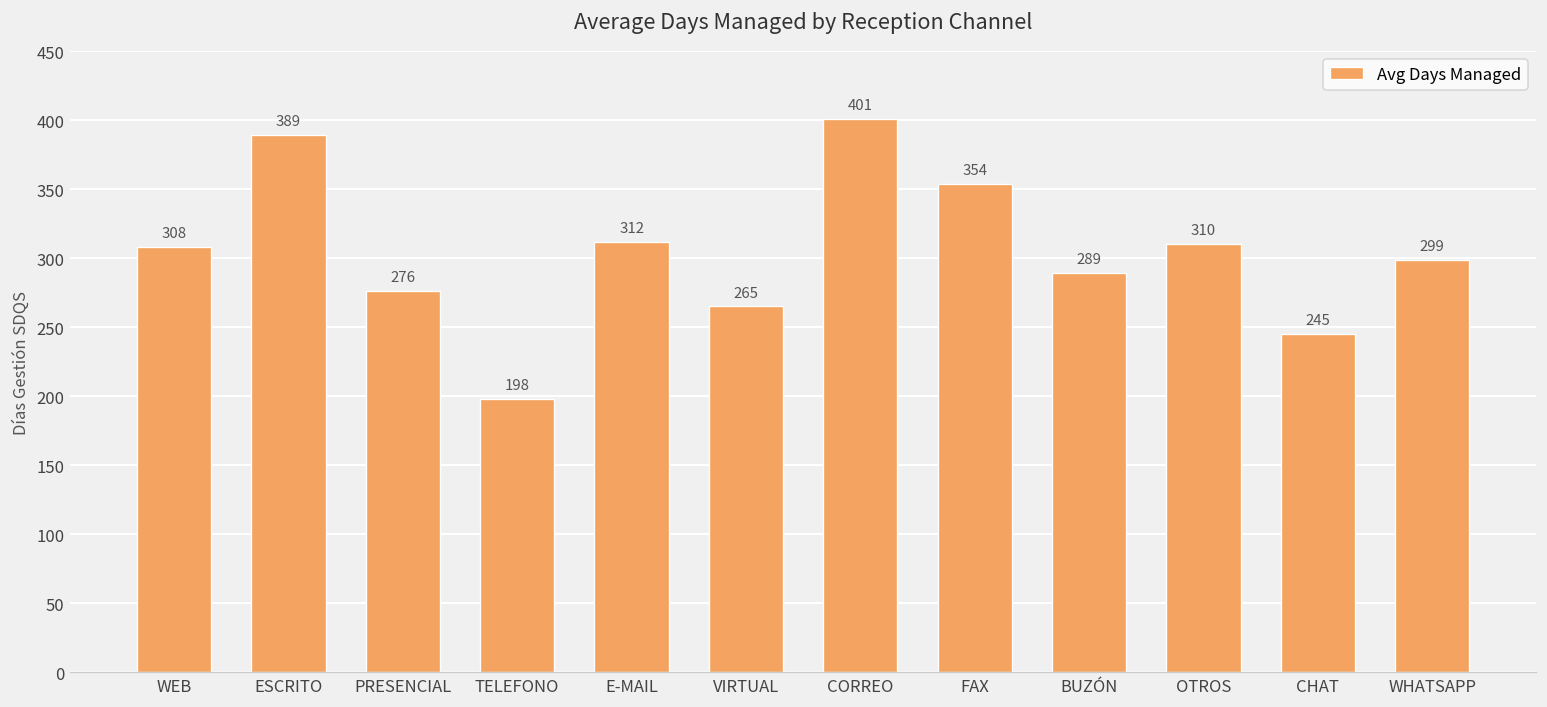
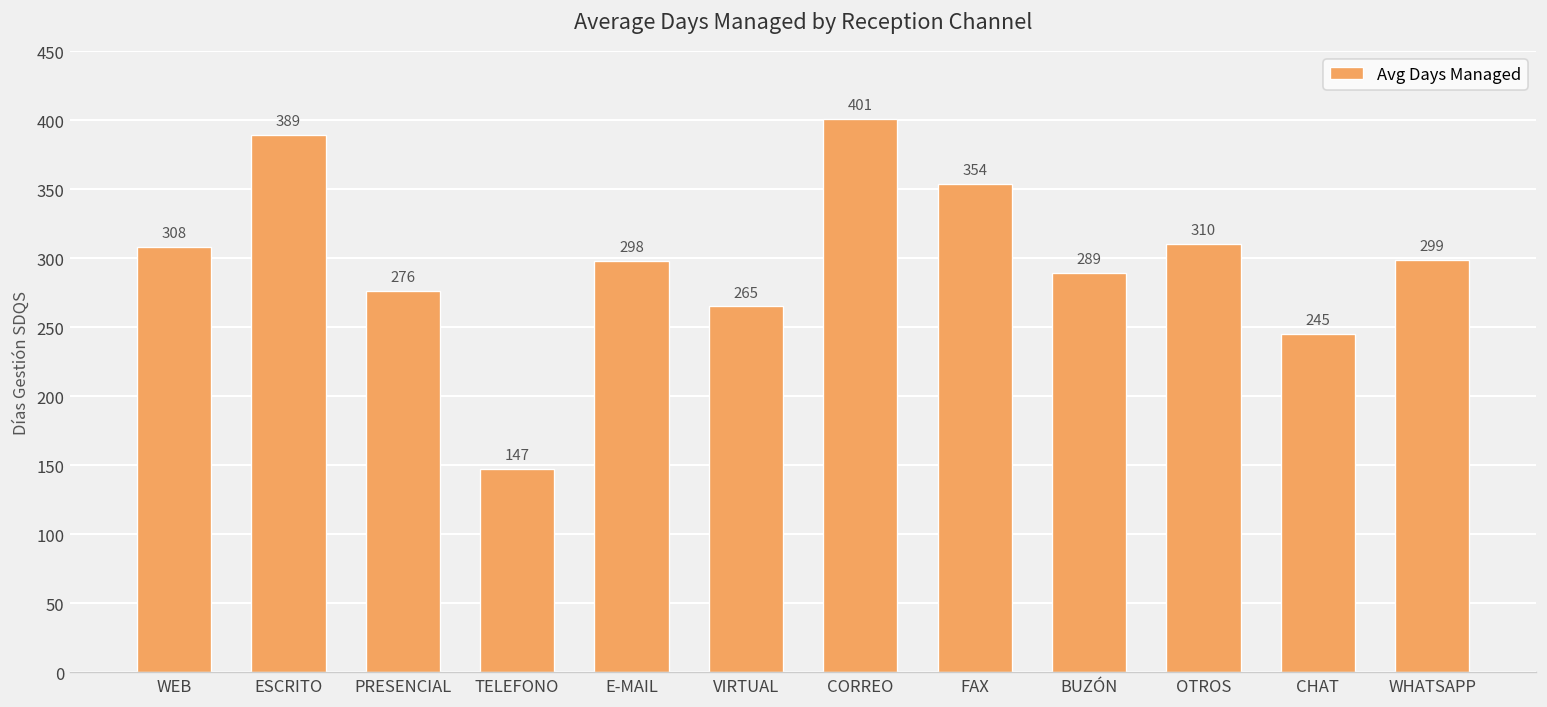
TELEFONO: 198 -> 147
E-MAIL: 312 -> 298
